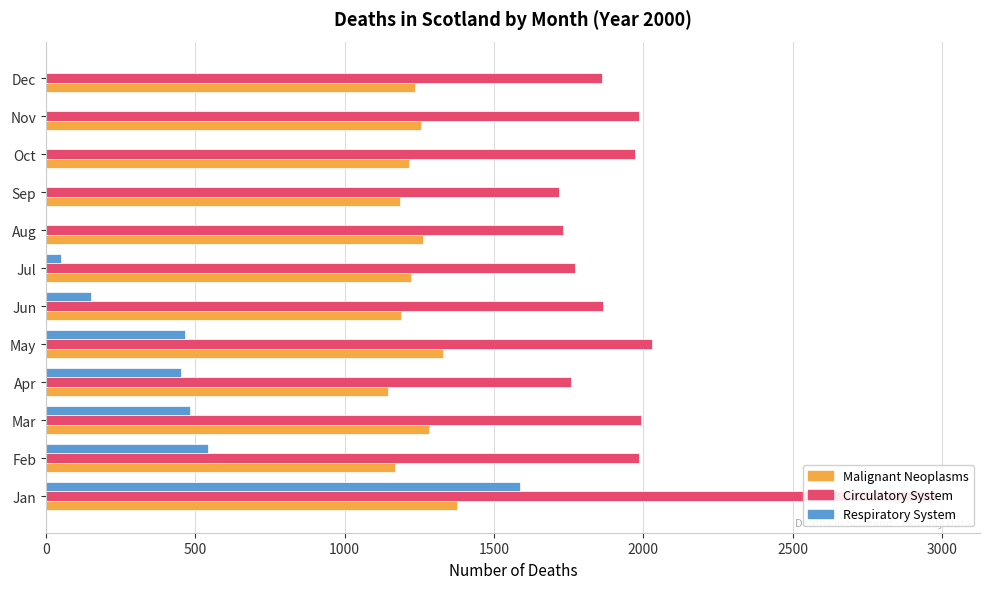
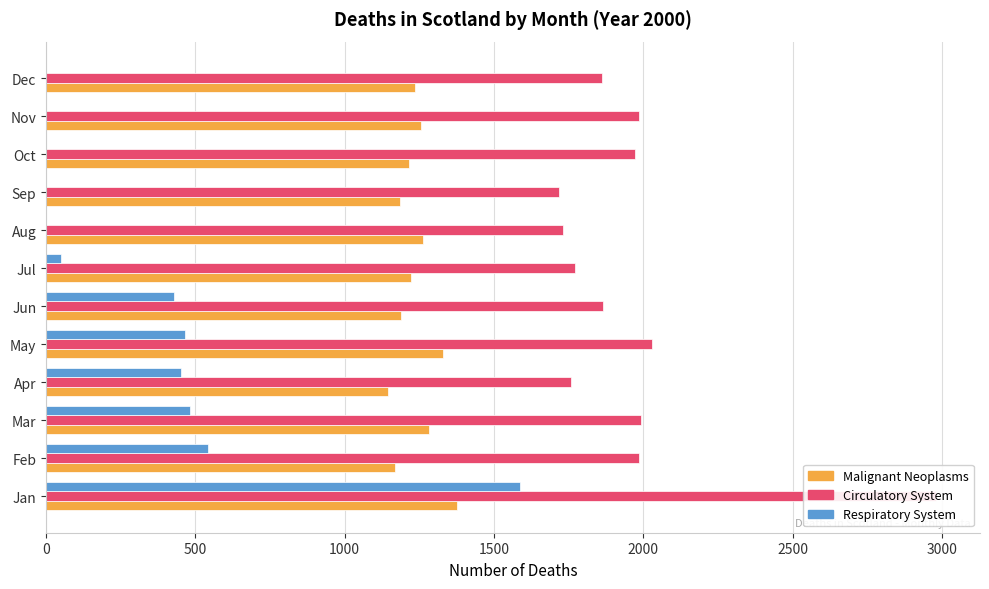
Respiratory System, Jun: 150 -> 430
